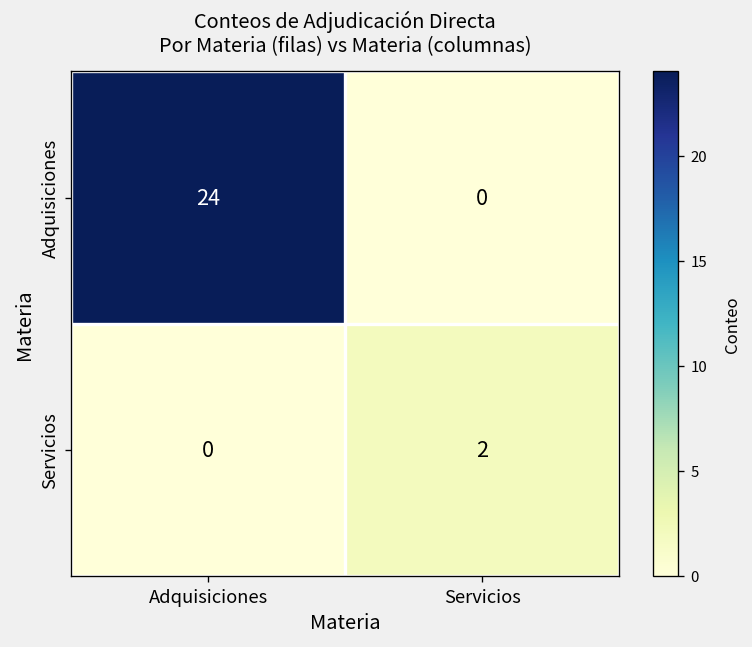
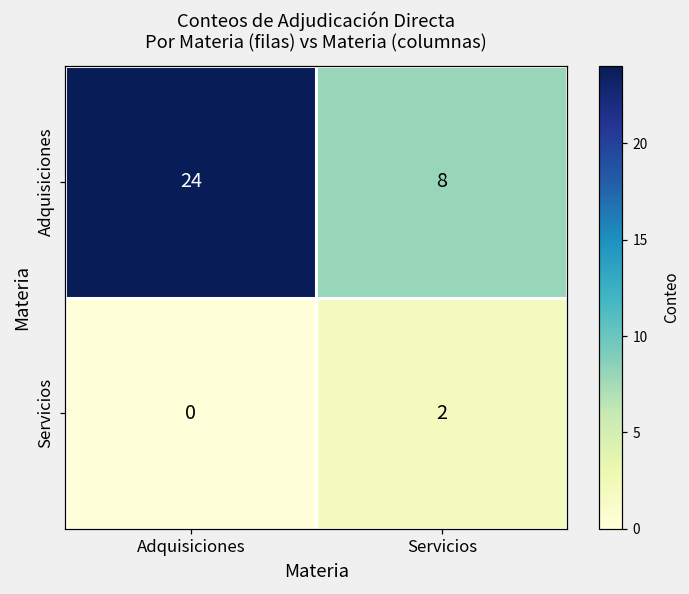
Adquisiciones, Servicios: 0 -> 8
